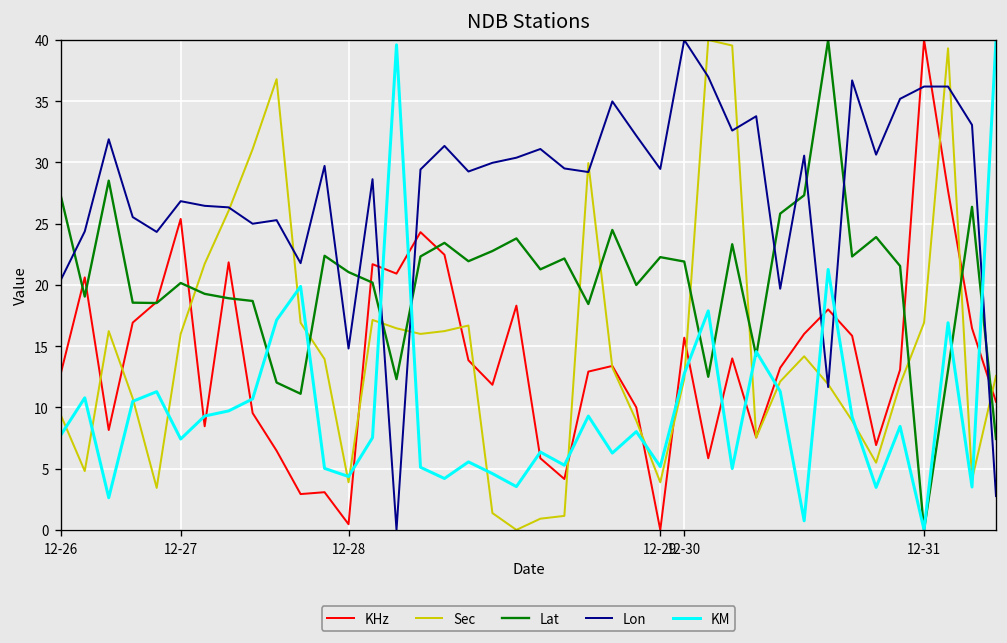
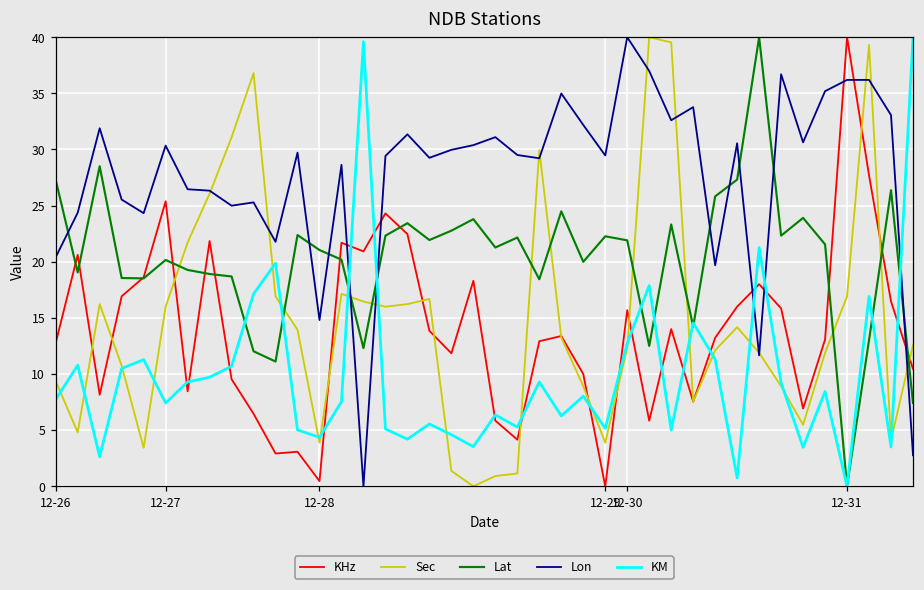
Lon, 12-27: 26.8 -> 30.3
